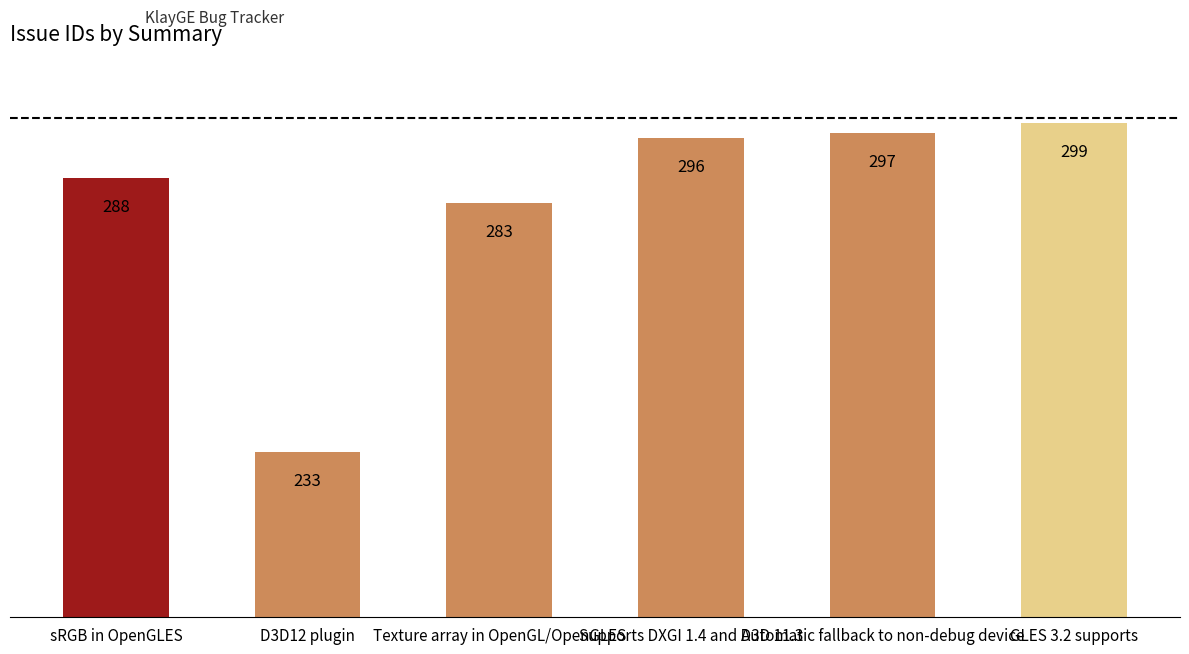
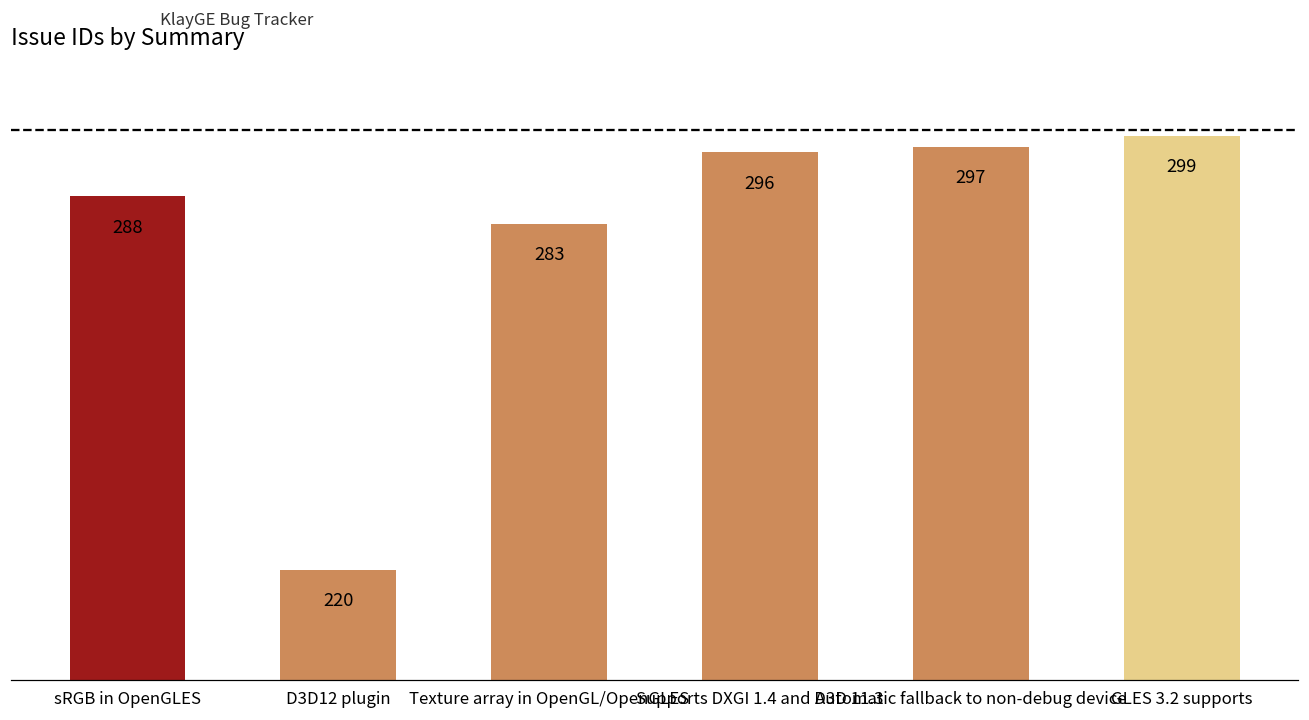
D3D12 plugin: 233 -> 220
